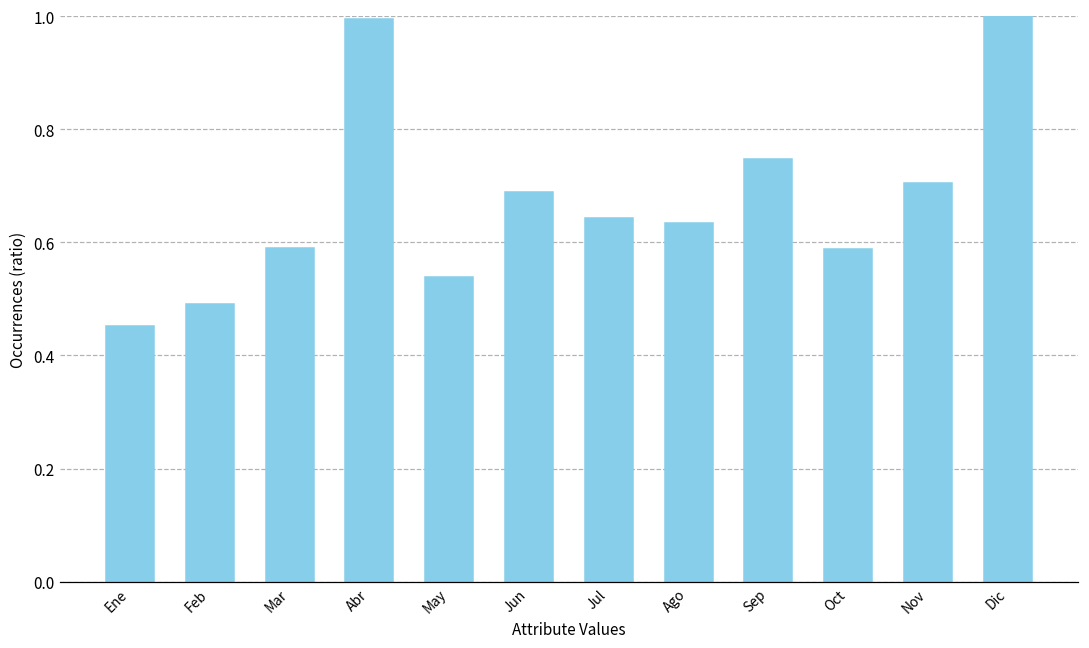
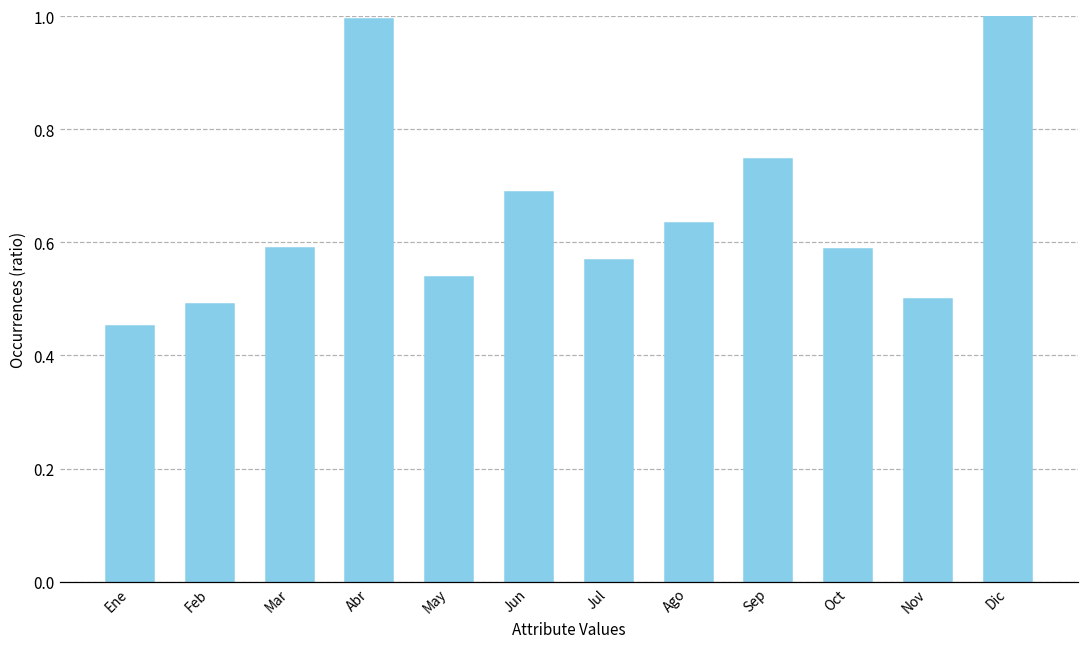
Jul: 0.64 -> 0.57
Nov: 0.70 -> 0.50
